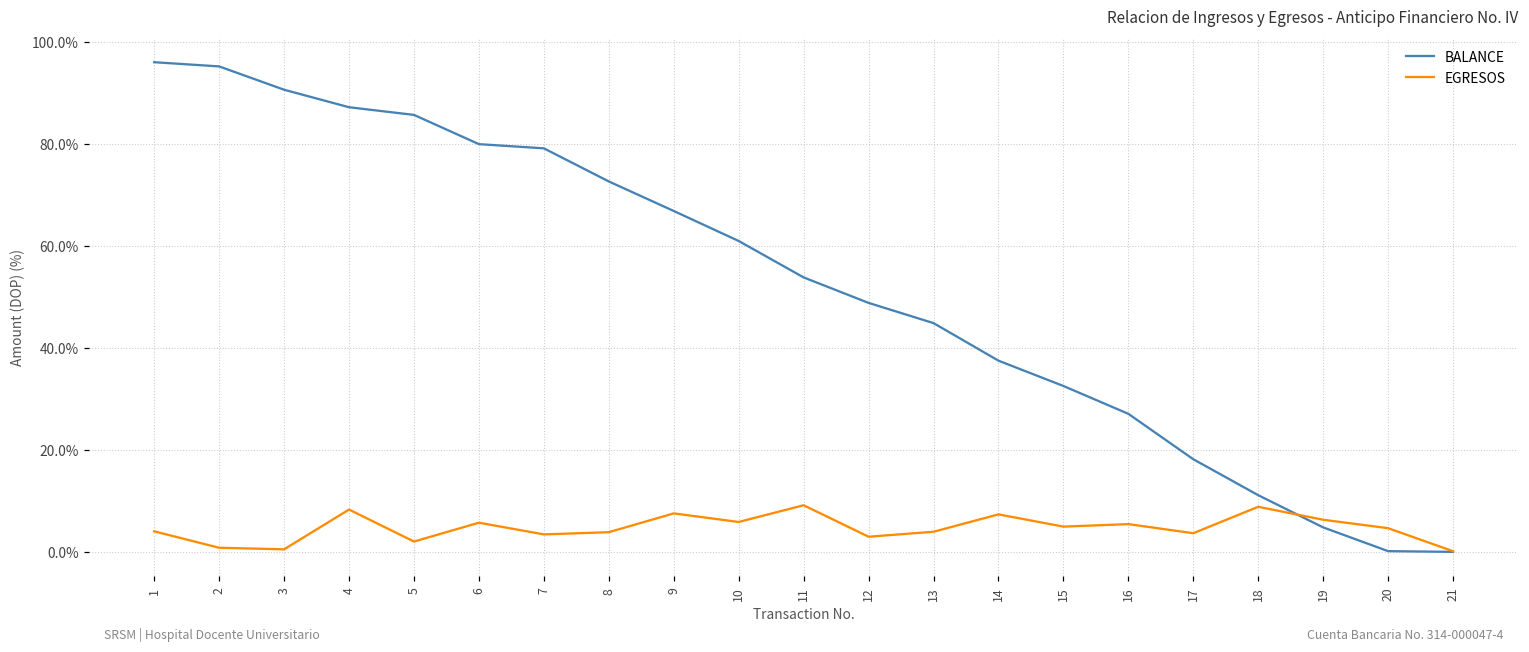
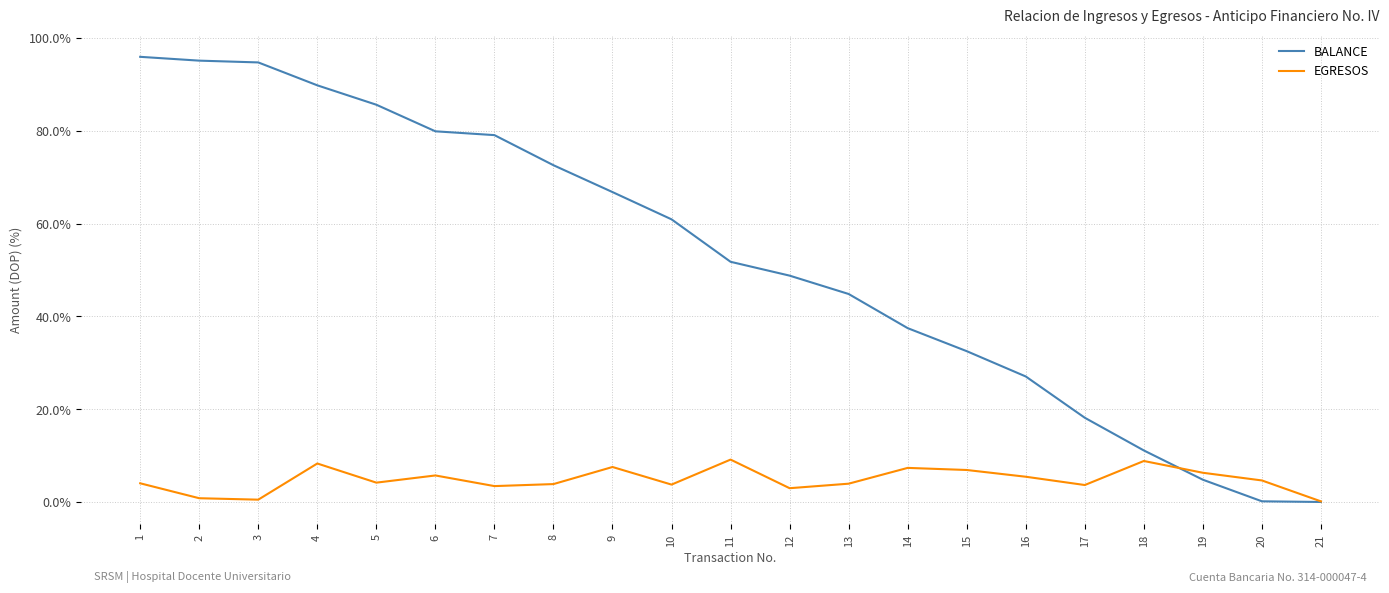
BALANCE, 3: 91% -> 95%
BALANCE, 4: 87% -> 90%
EGRESOS, 5: 2% -> 4%
EGRESOS, 10: 6% -> 4%
BALANCE, 11: 54% -> 52%
EGRESOS, 15: 5% -> 7%
